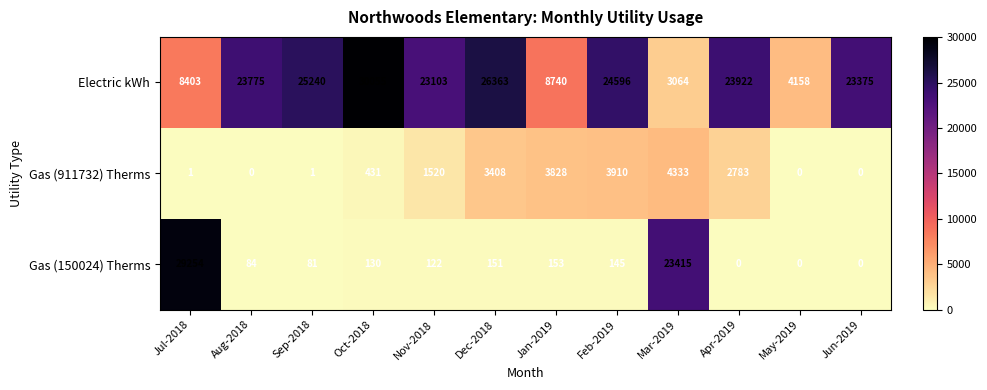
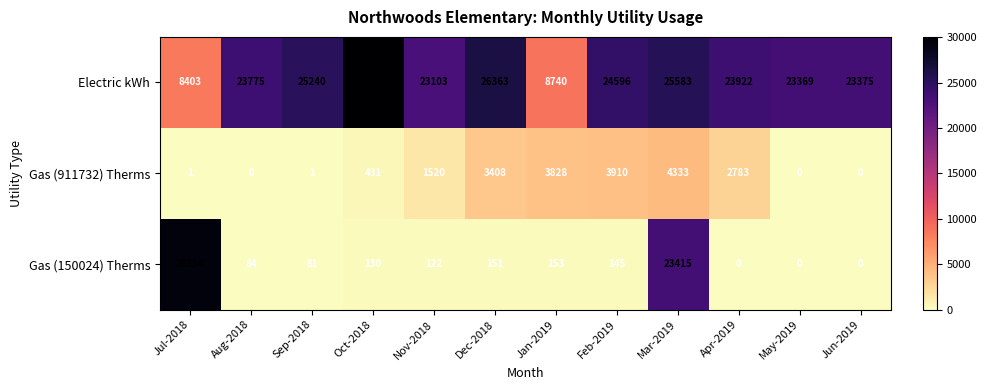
Electric kWh, Mar-2019: 3064 -> 25583
Electric kWh, May-2019: 4158 -> 23369
